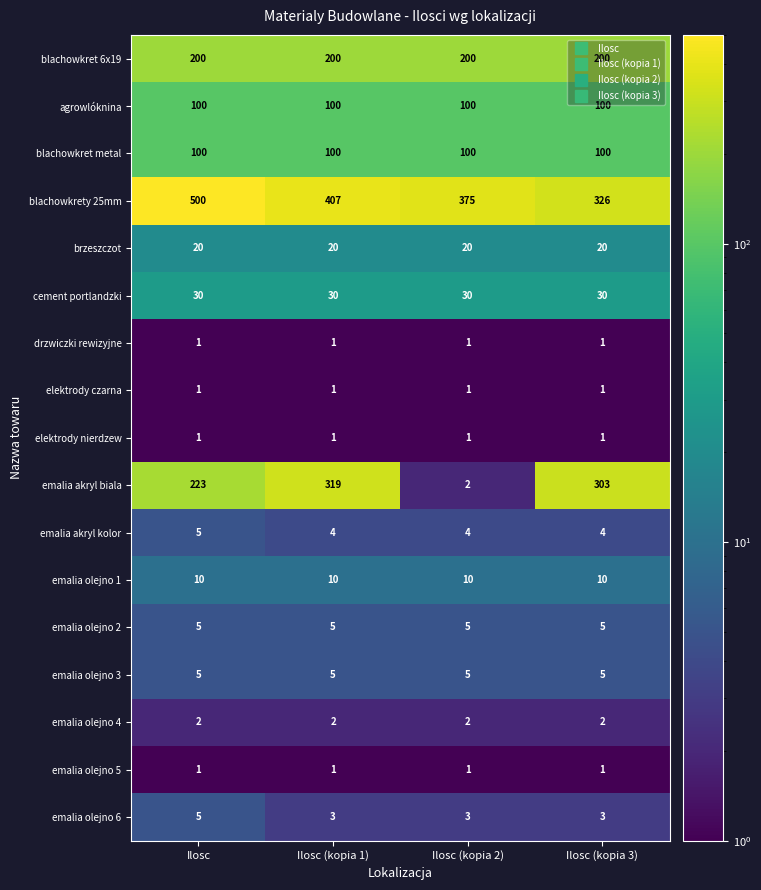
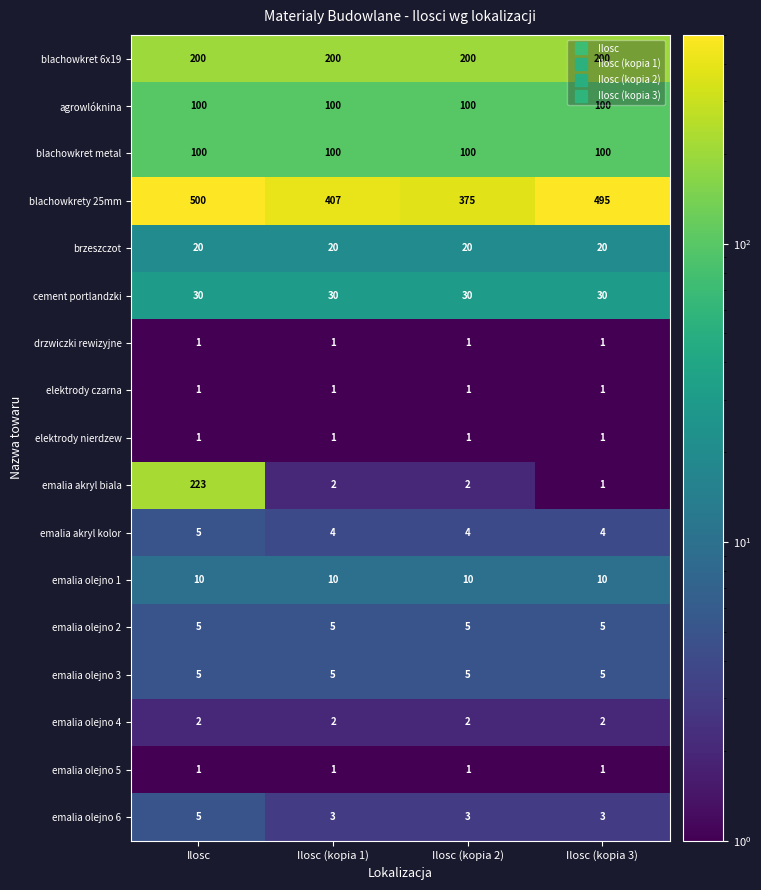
blachowkrety 25mm, Ilosc (kopia 3): 326 -> 495
emalia akryl biala, Ilosc (kopia 1): 319 -> 2
emalia akryl biala, Ilosc (kopia 3): 303 -> 1
